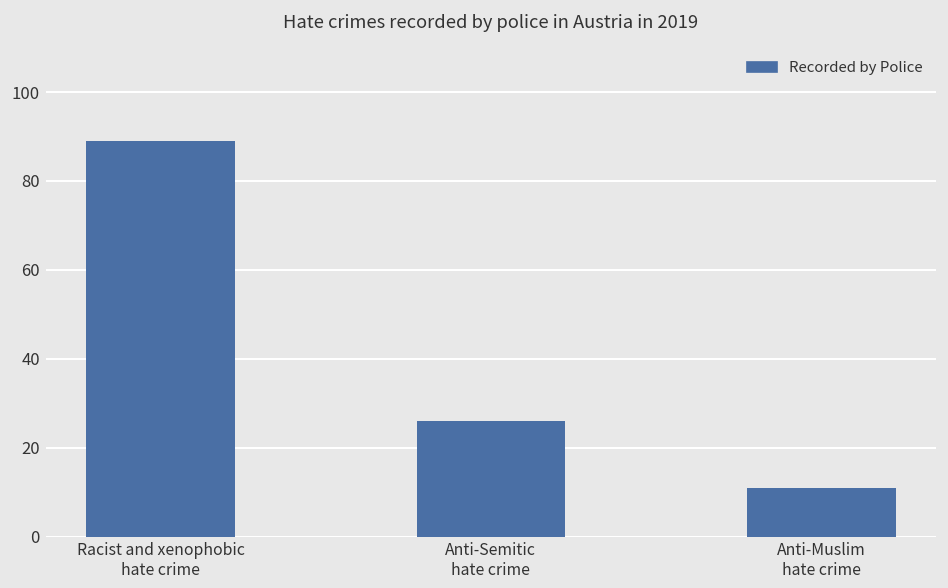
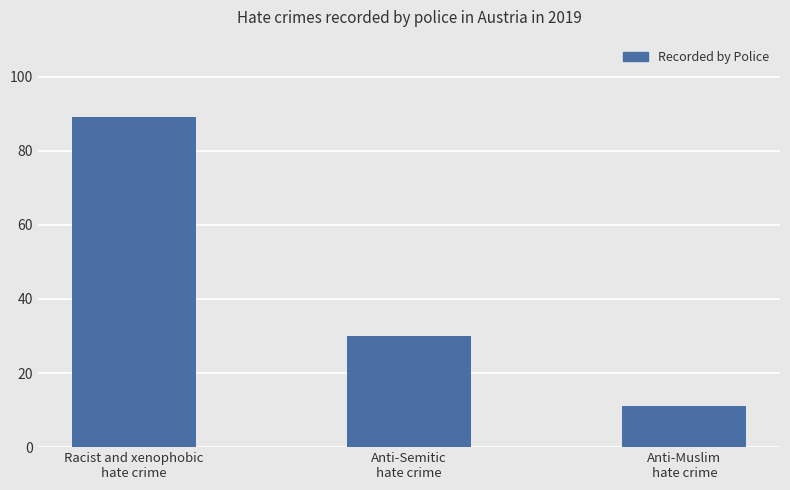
Anti-Semitic hate crime: 26 -> 30
